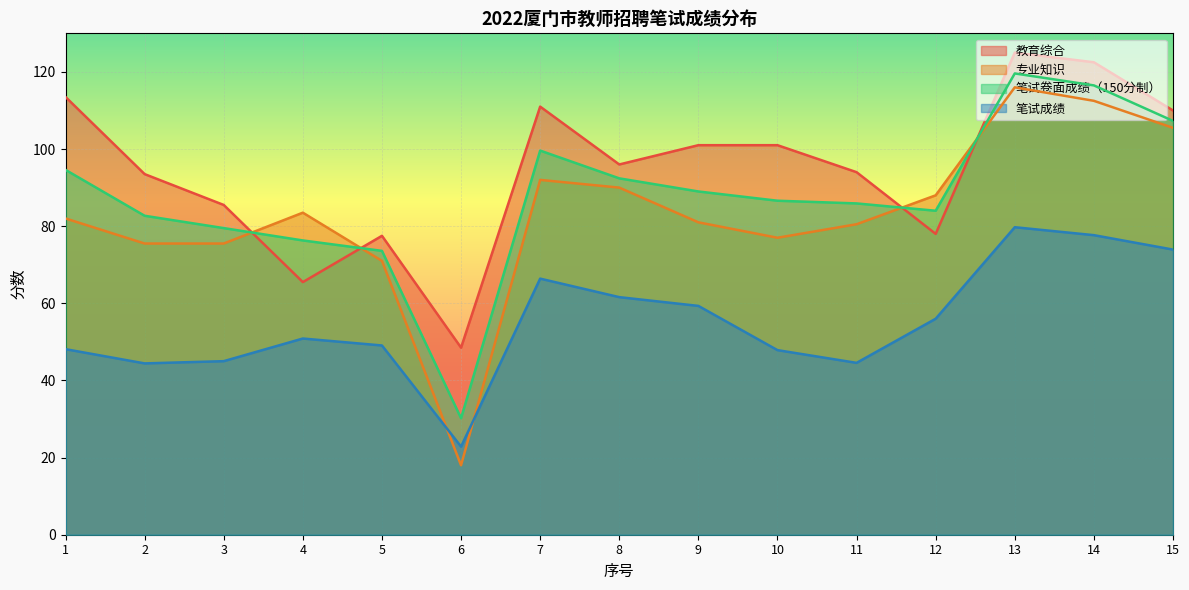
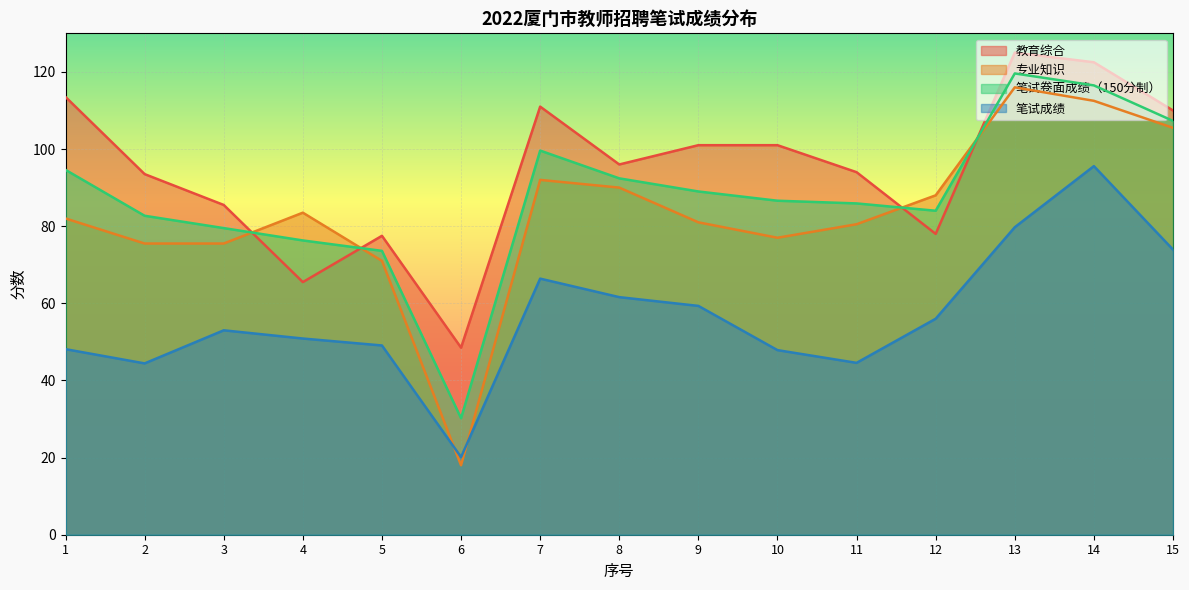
笔试成绩, 3: 45 -> 53
笔试成绩, 6: 23 -> 20
笔试成绩, 14: 78 -> 96
